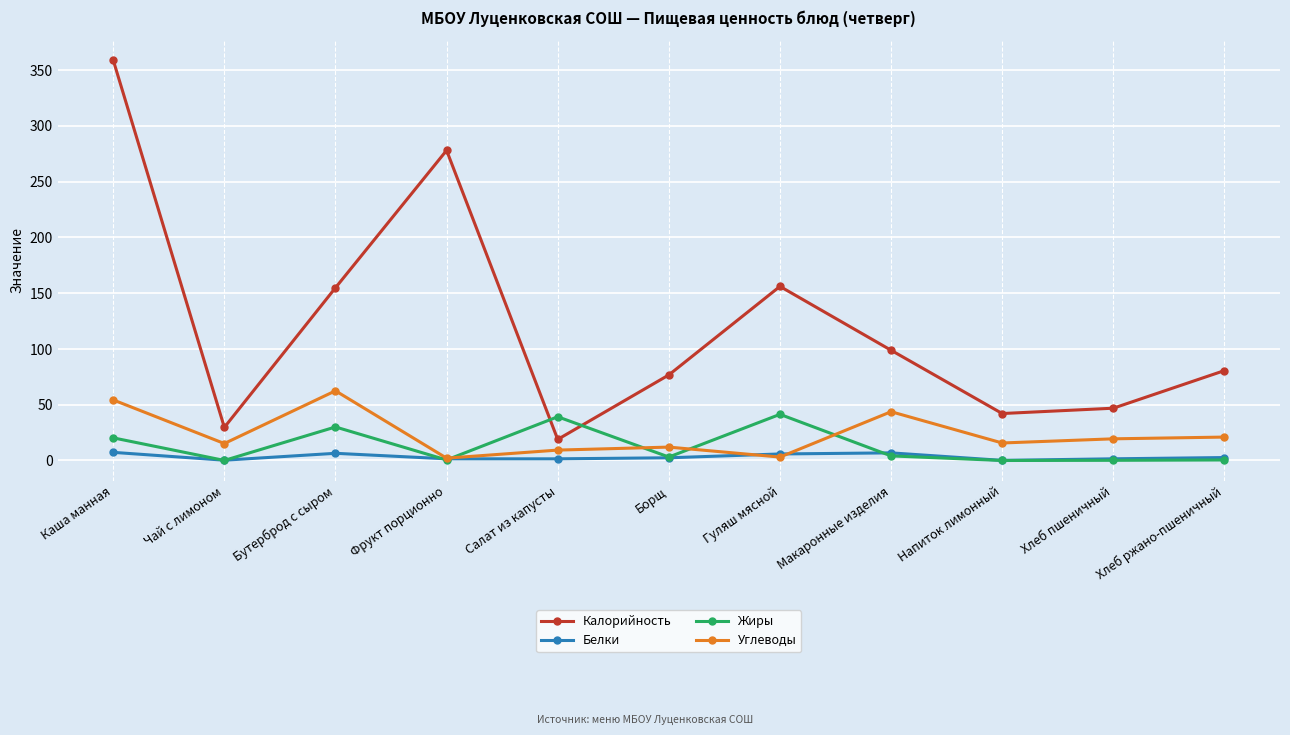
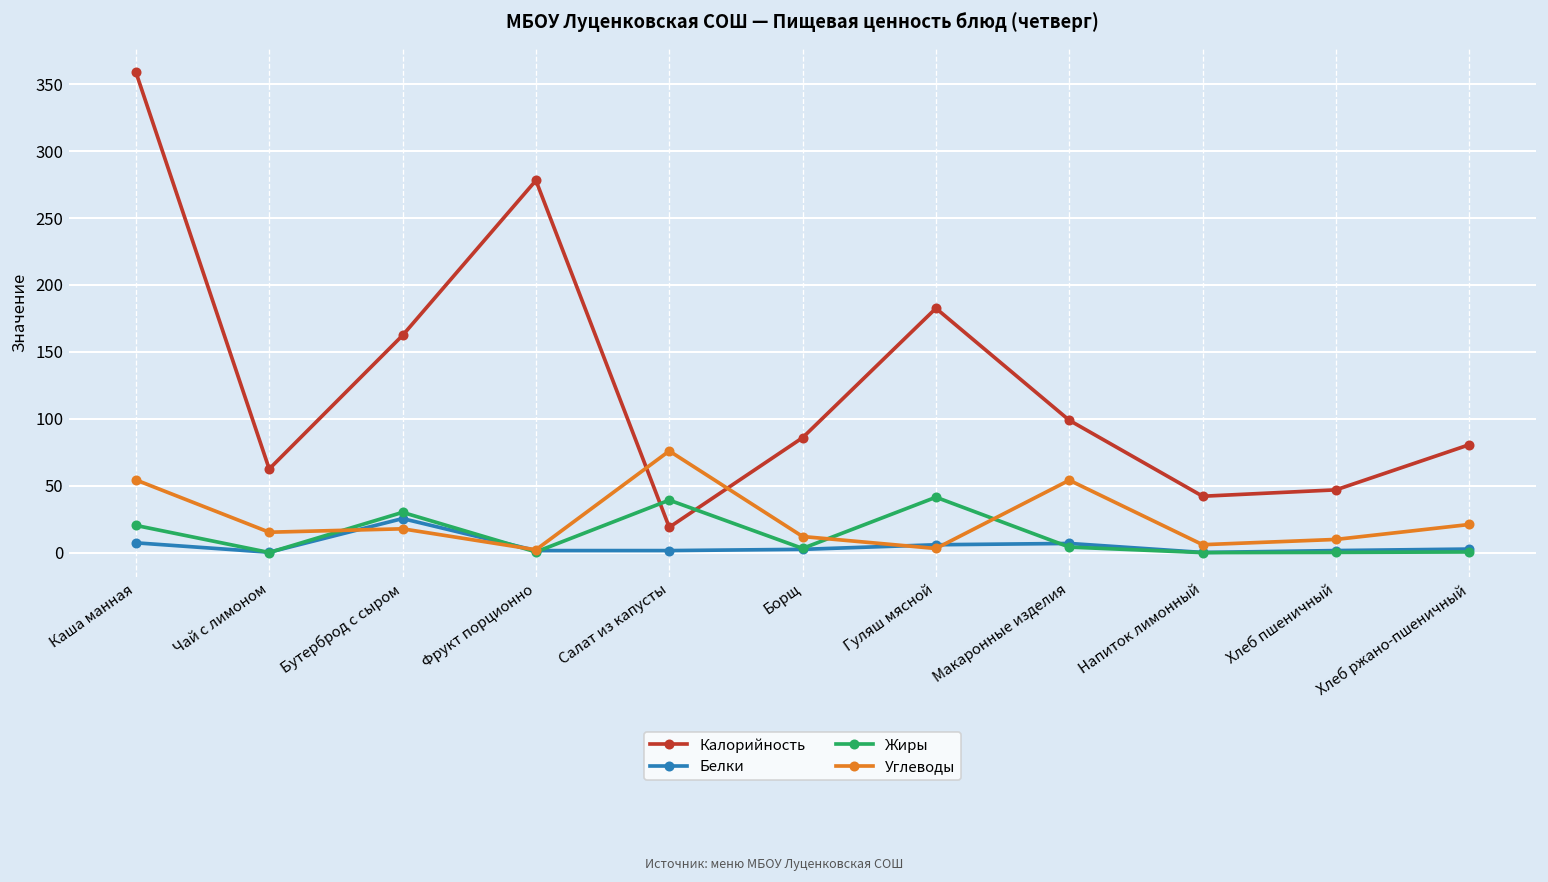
Калорийность, Чай с лимоном: 30 -> 62
Калорийность, Бутерброд с сыром: 155 -> 162
Белки, Бутерброд с сыром: 6 -> 25
Углеводы, Бутерброд с сыром: 62 -> 18
Углеводы, Салат из капусты: 9 -> 76
Калорийность, Борщ: 77 -> 86
Калорийность, Гуляш мясной: 156 -> 183
Углеводы, Макаронные изделия: 44 -> 54
Углеводы, Напиток лимонный: 16 -> 6
Углеводы, Хлеб пшеничный: 19 -> 10
